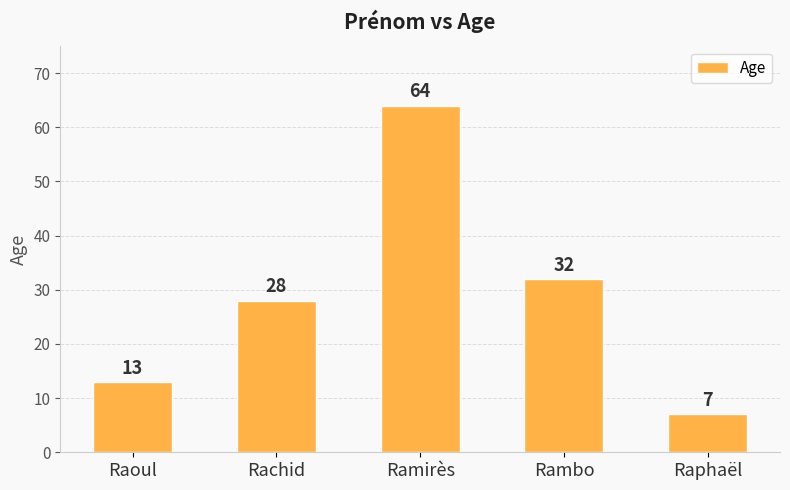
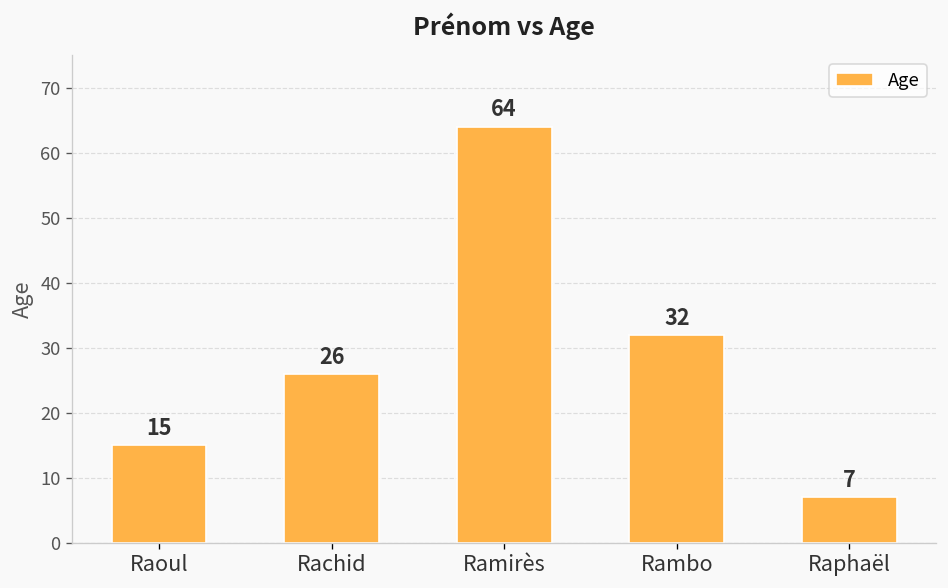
Raoul: 13 -> 15
Rachid: 28 -> 26
